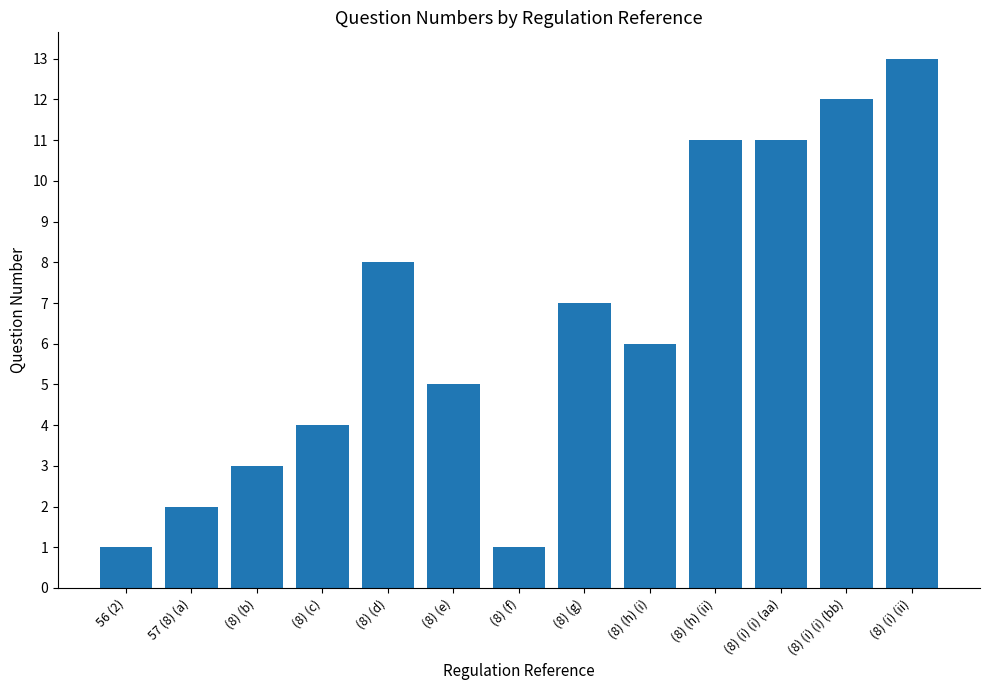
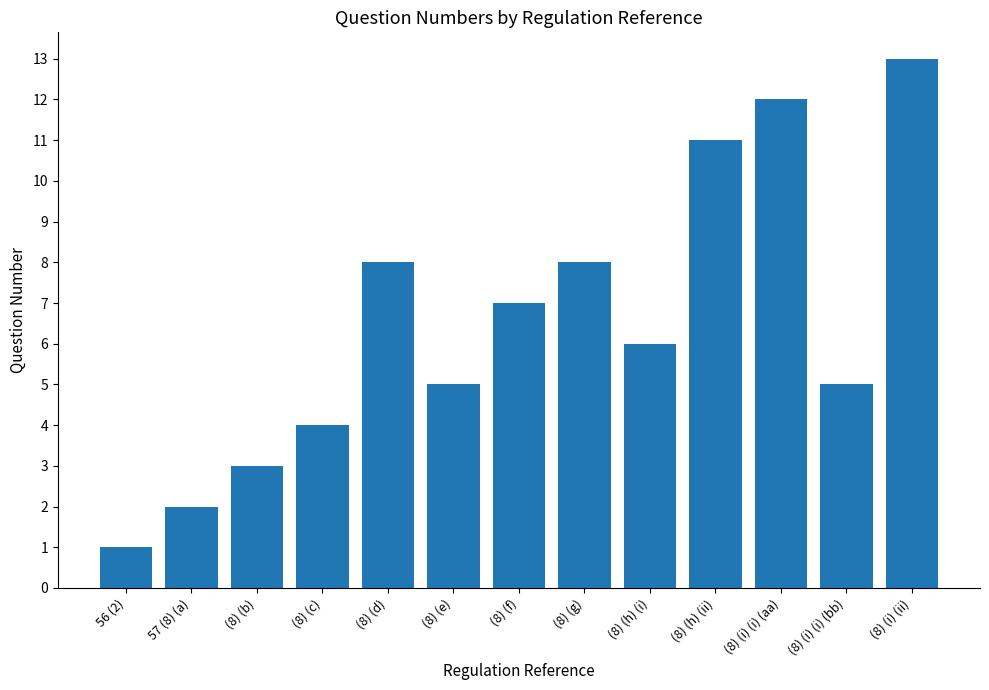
(8) (f): 1 -> 7
(8) (g): 7 -> 8
(8) (i) (i) (aa): 11 -> 12
(8) (i) (i) (bb): 12 -> 5
